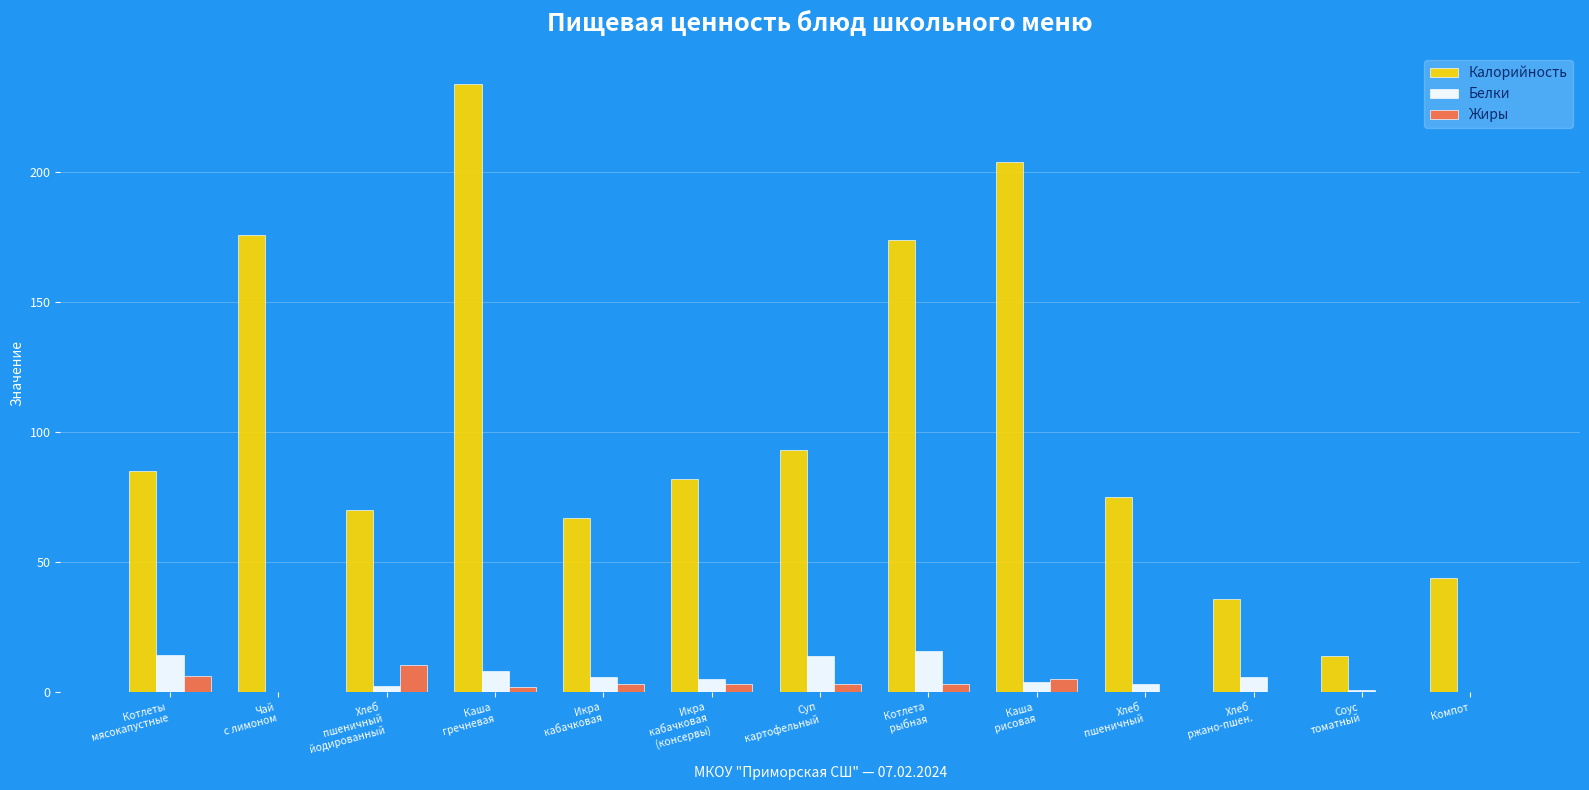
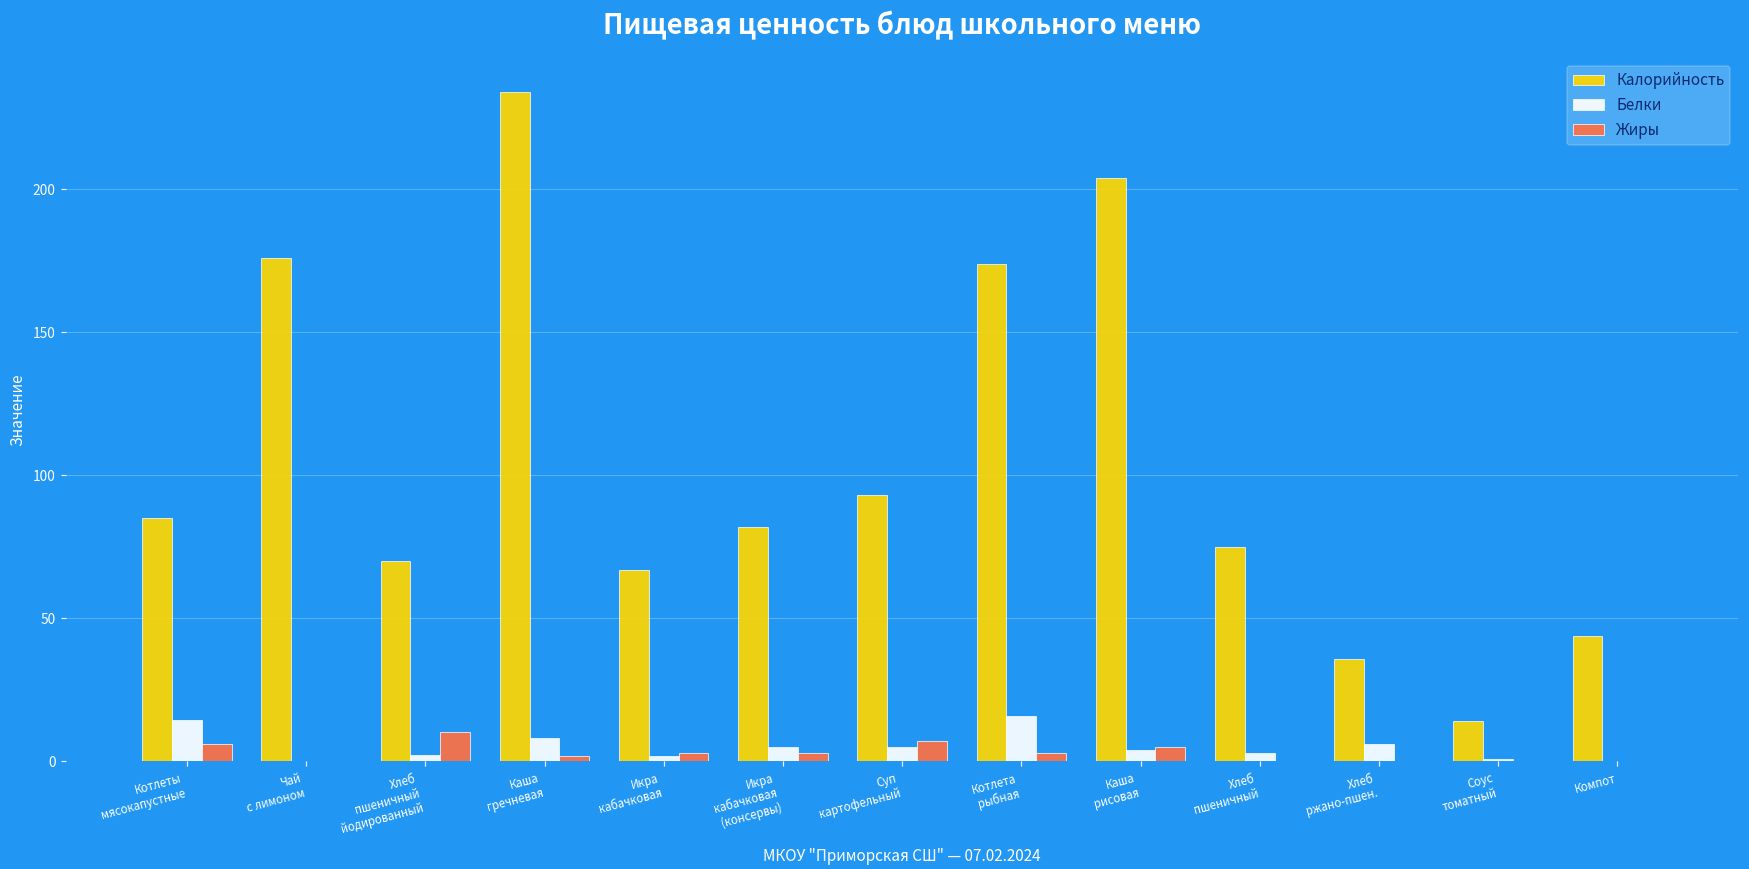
Белки, Икра кабачковая: 6 -> 2
Белки, Суп картофельный: 14 -> 5
Жиры, Суп картофельный: 3 -> 7
